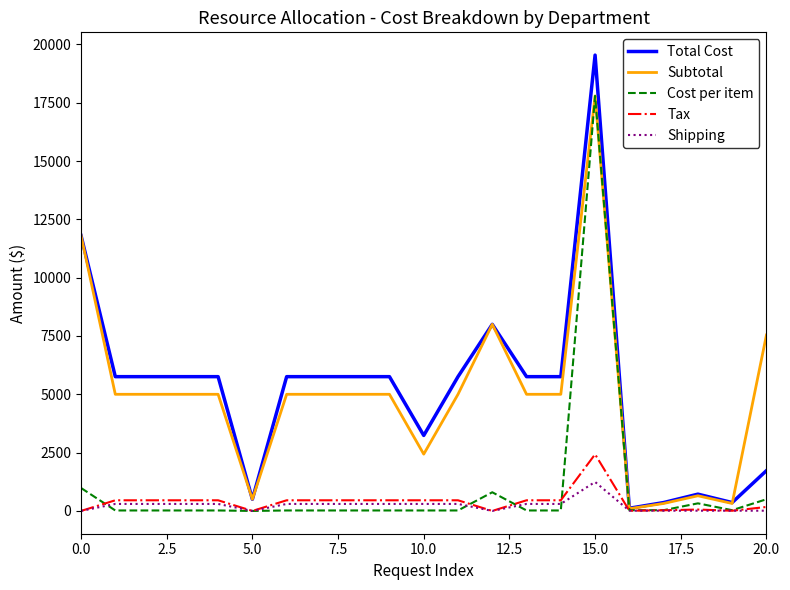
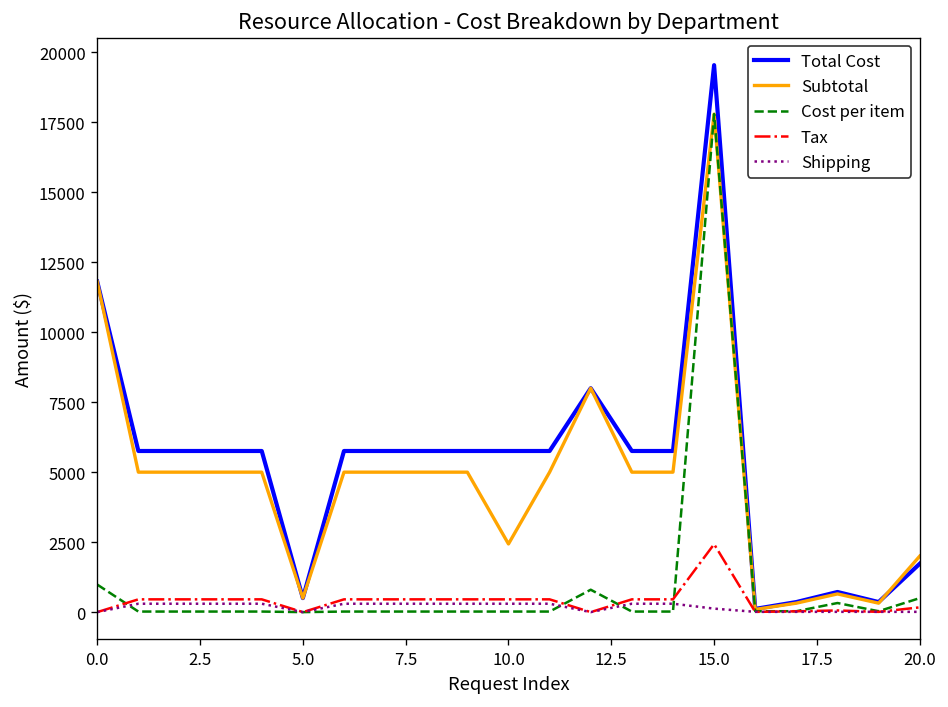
Total Cost, 10.0: 3200 -> 5800
Shipping, 15.0: 1200 -> 100
Subtotal, 20.0: 7500 -> 2000
